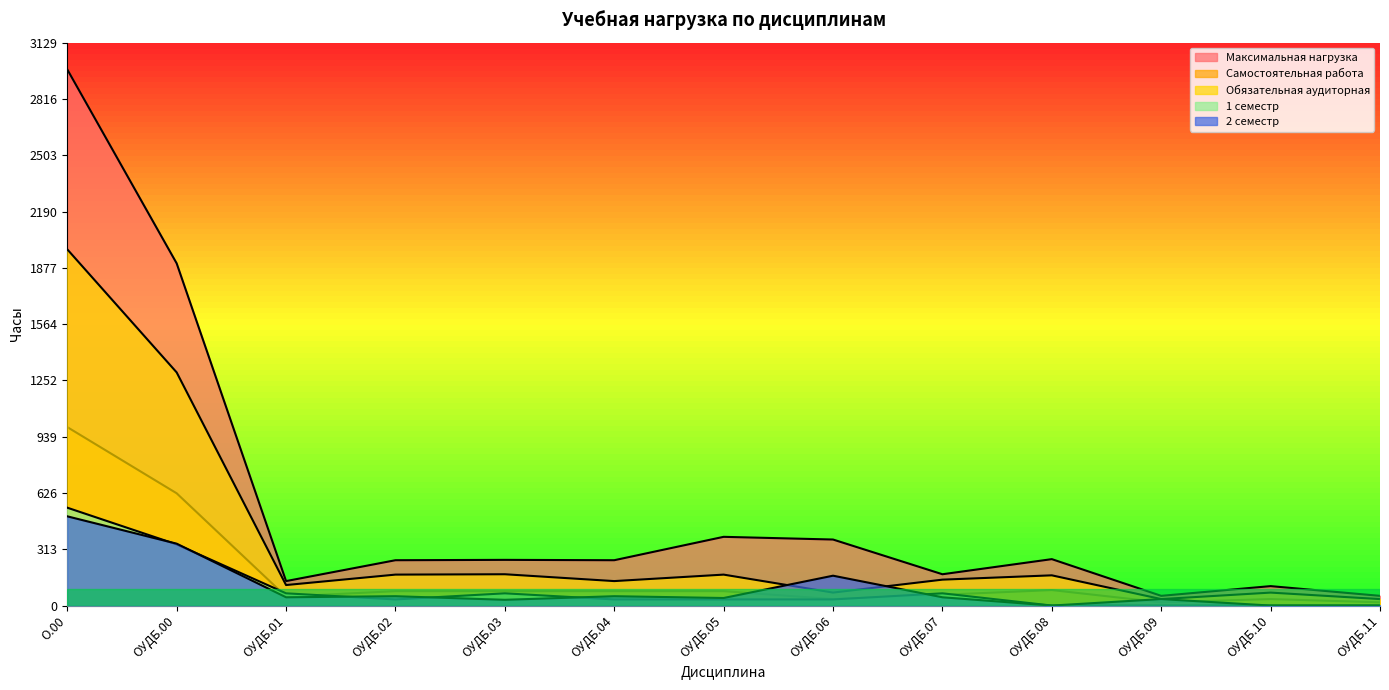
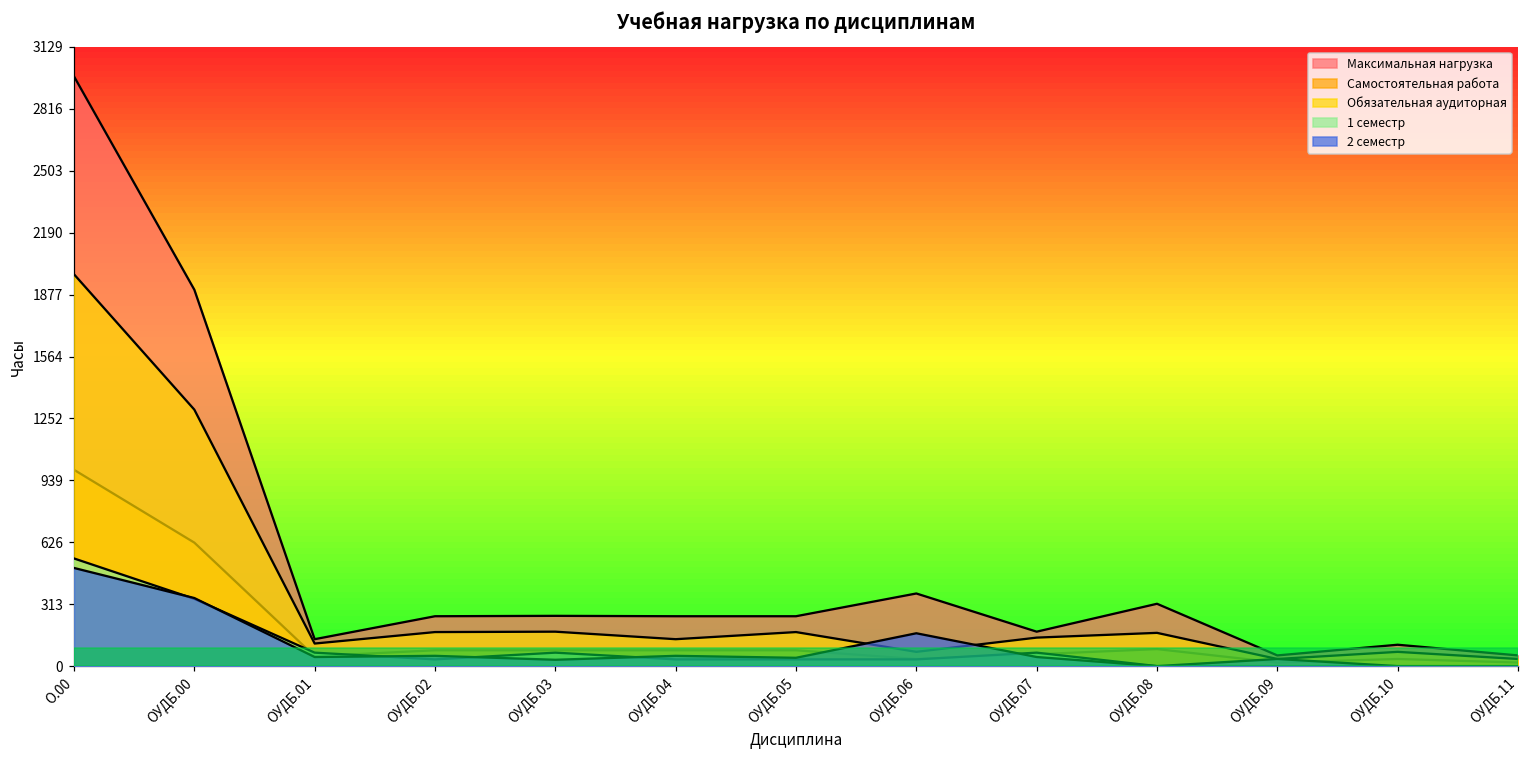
Максимальная нагрузка, ОУДБ.05: 380 -> 250
Максимальная нагрузка, ОУДБ.08: 260 -> 320
